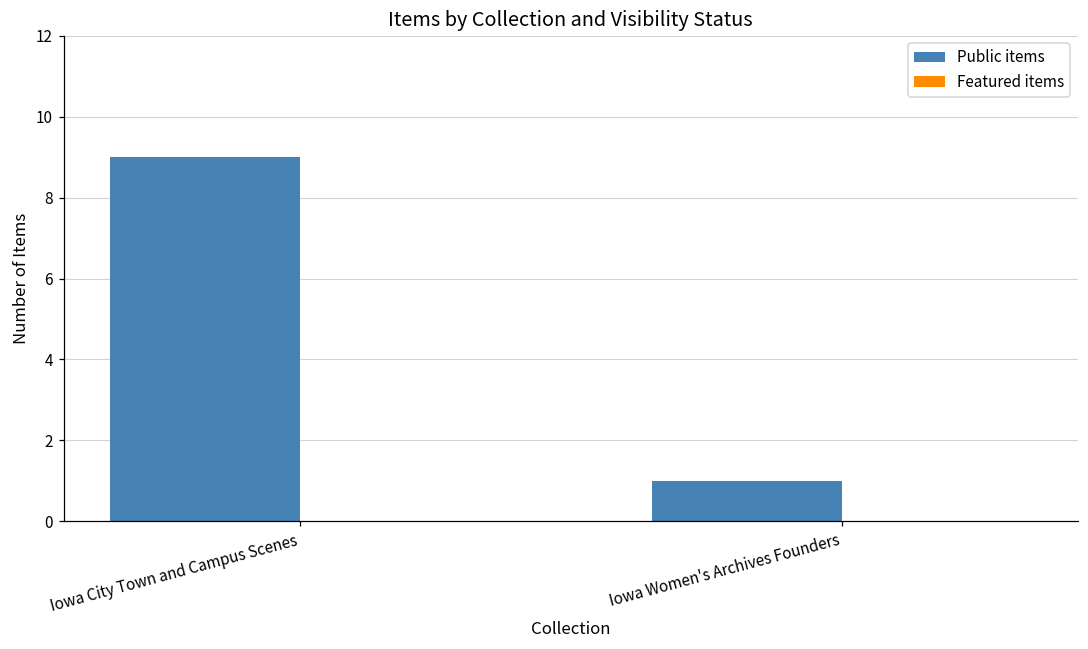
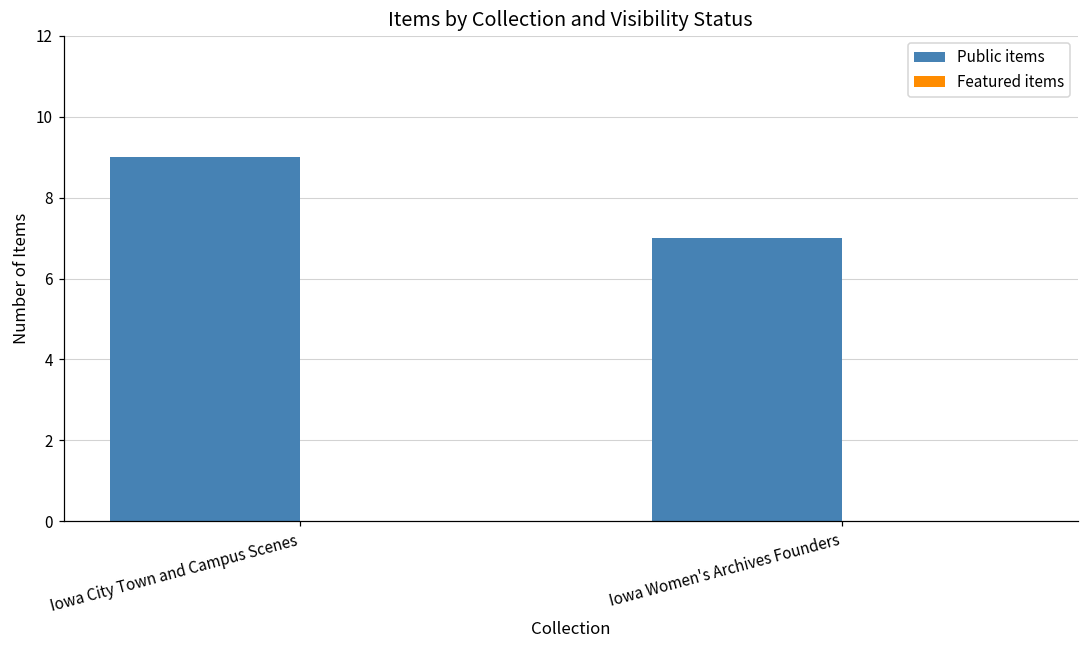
Public items, Iowa Women's Archives Founders: 1 -> 7
